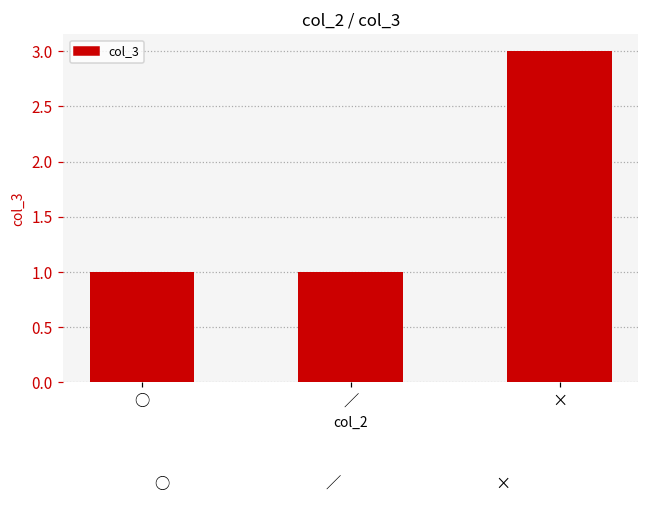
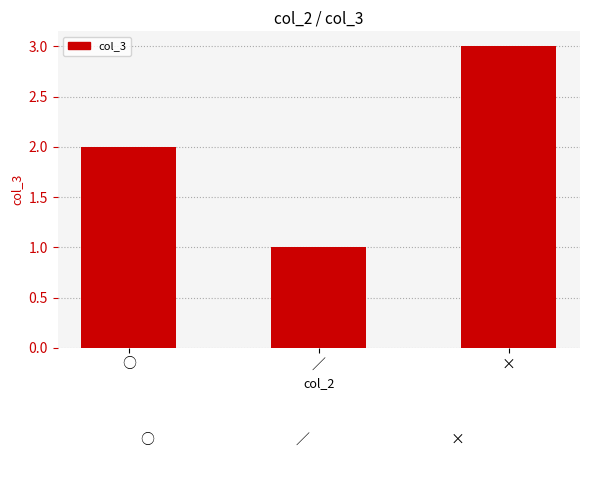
○: 1 -> 2
